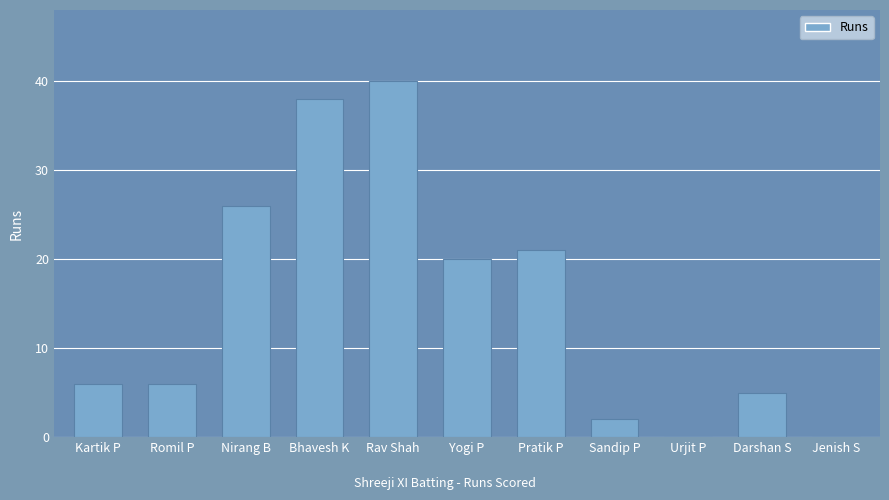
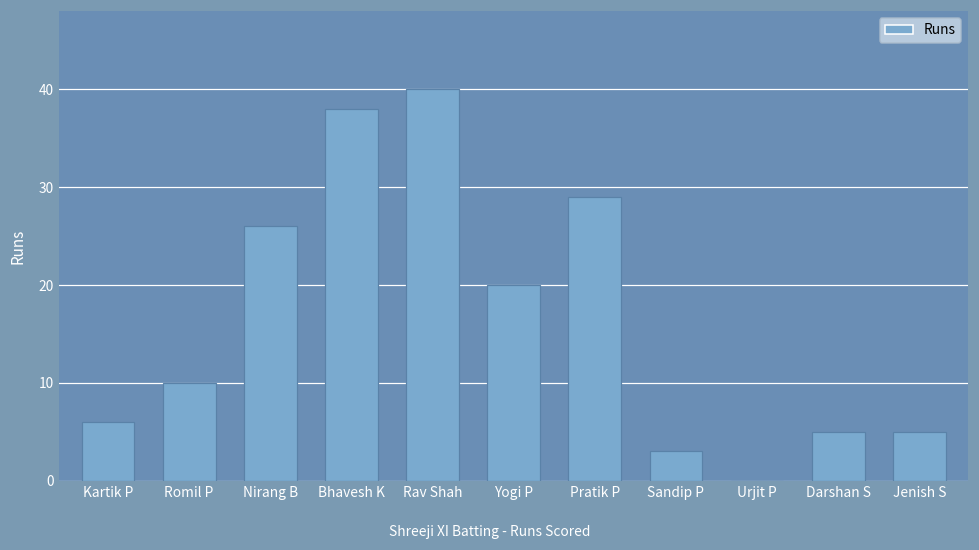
Romil P: 6 -> 10
Pratik P: 21 -> 29
Sandip P: 2 -> 3
Jenish S: 0 -> 5
